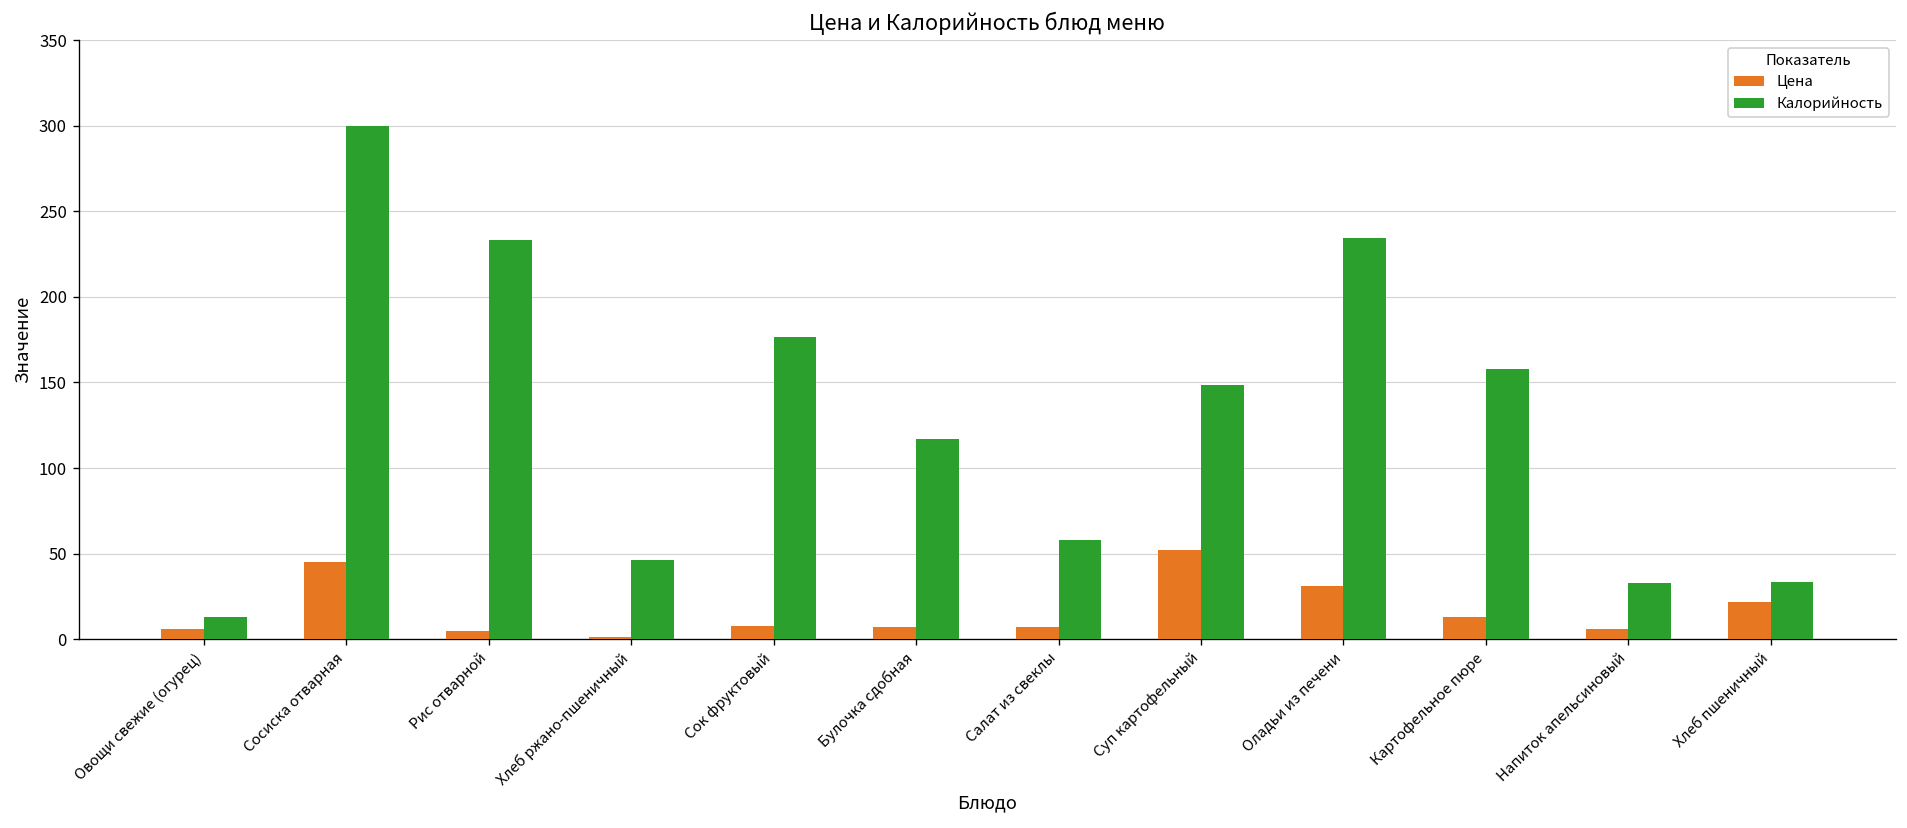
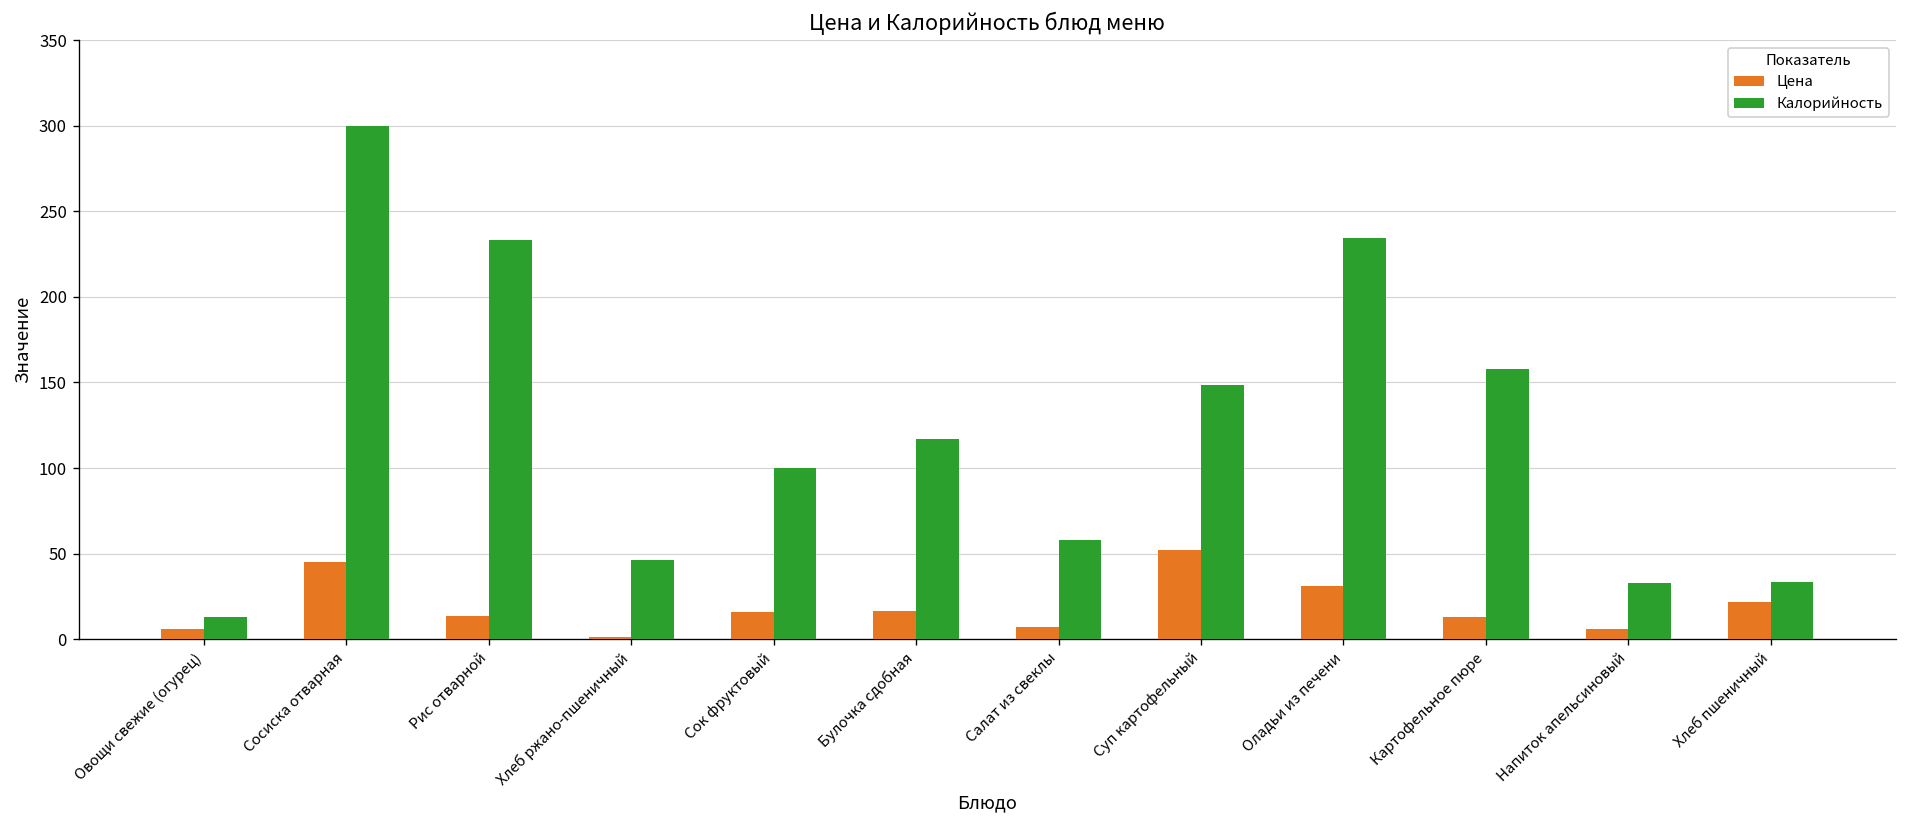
Цена, Рис отварной: 5 -> 14
Цена, Сок фруктовый: 8 -> 16
Калорийность, Сок фруктовый: 177 -> 100
Цена, Булочка сдобная: 7 -> 16
